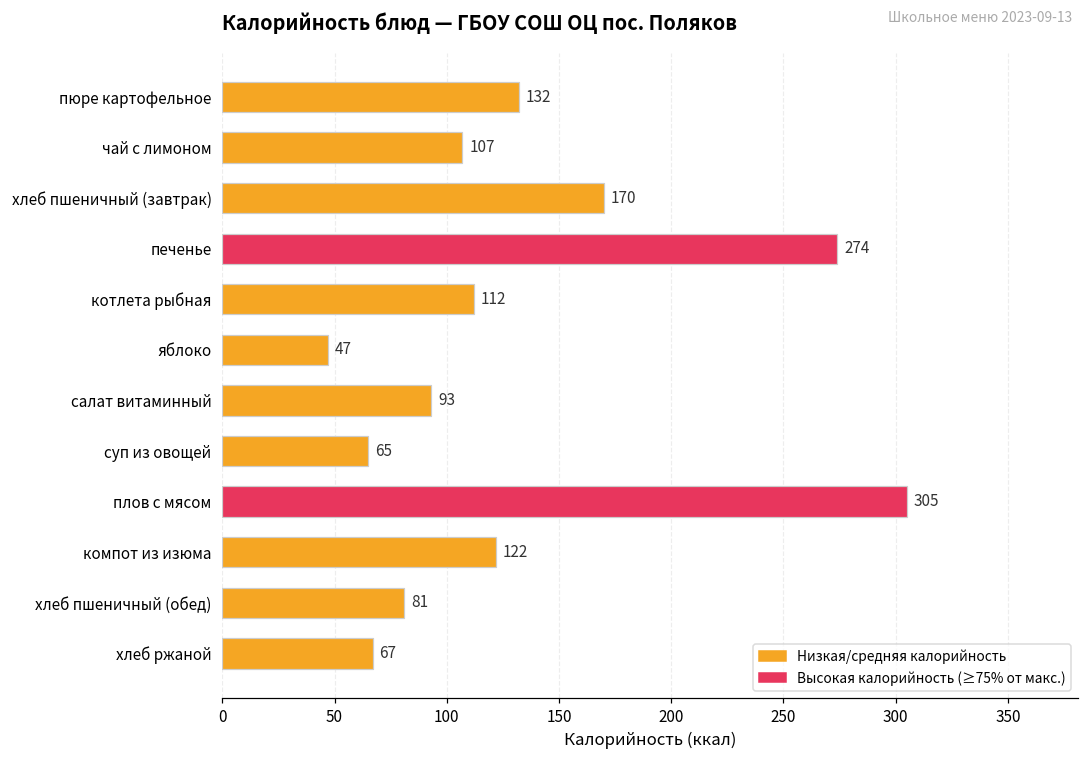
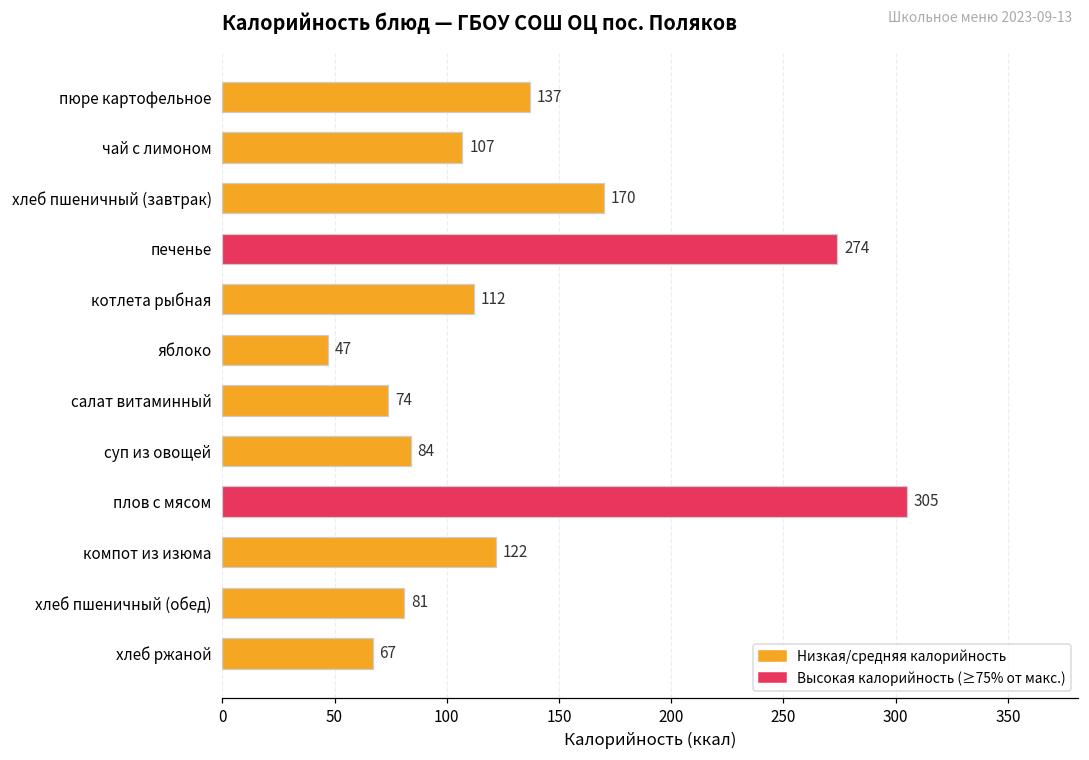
пюре картофельное: 132 -> 137
салат витаминный: 93 -> 74
суп из овощей: 65 -> 84
